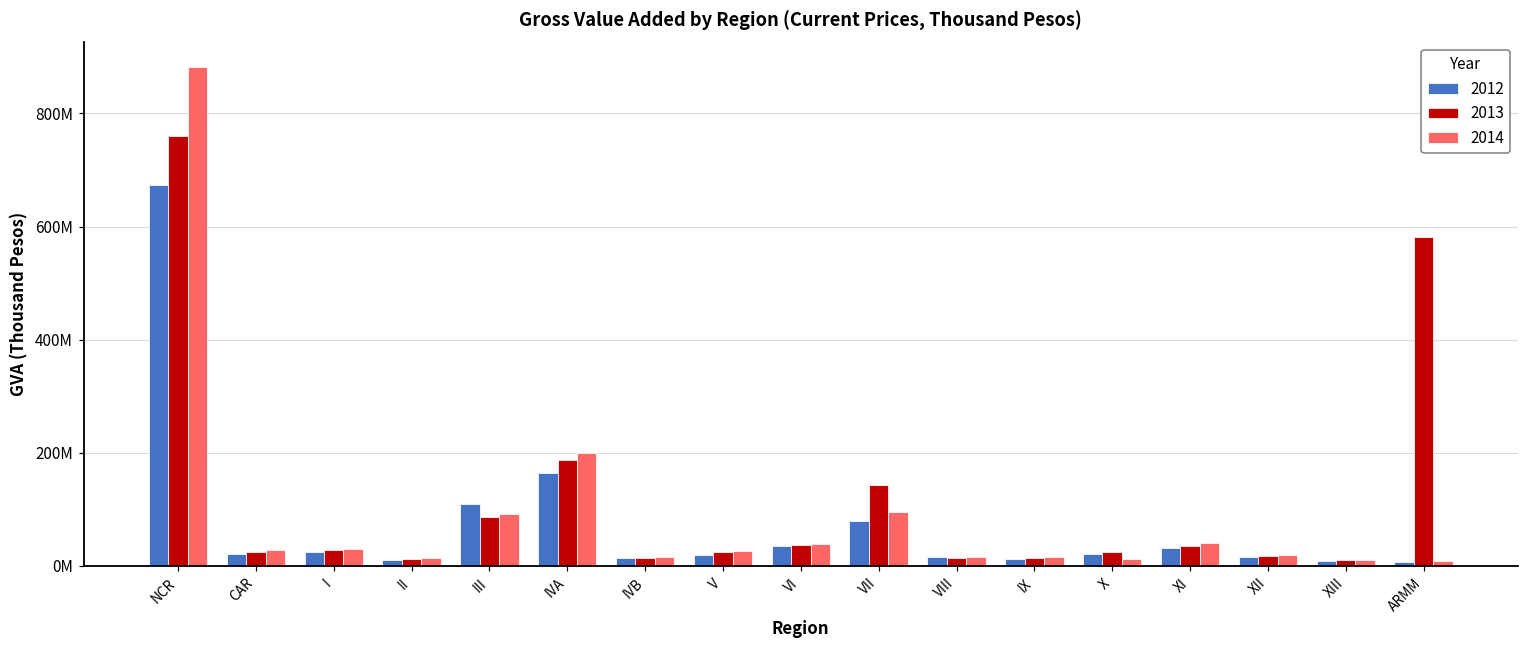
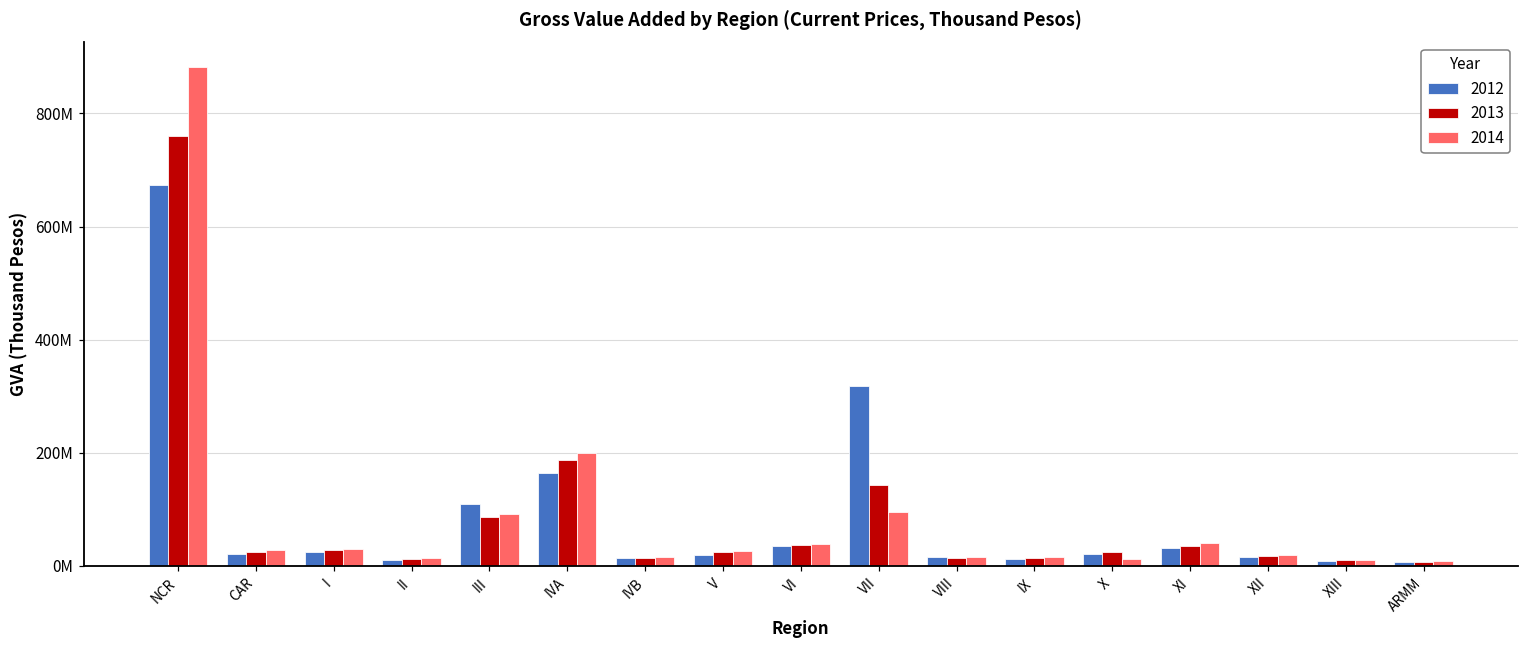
2012, VII: 80000000 -> 320000000
2013, ARMM: 580000000 -> 10000000
